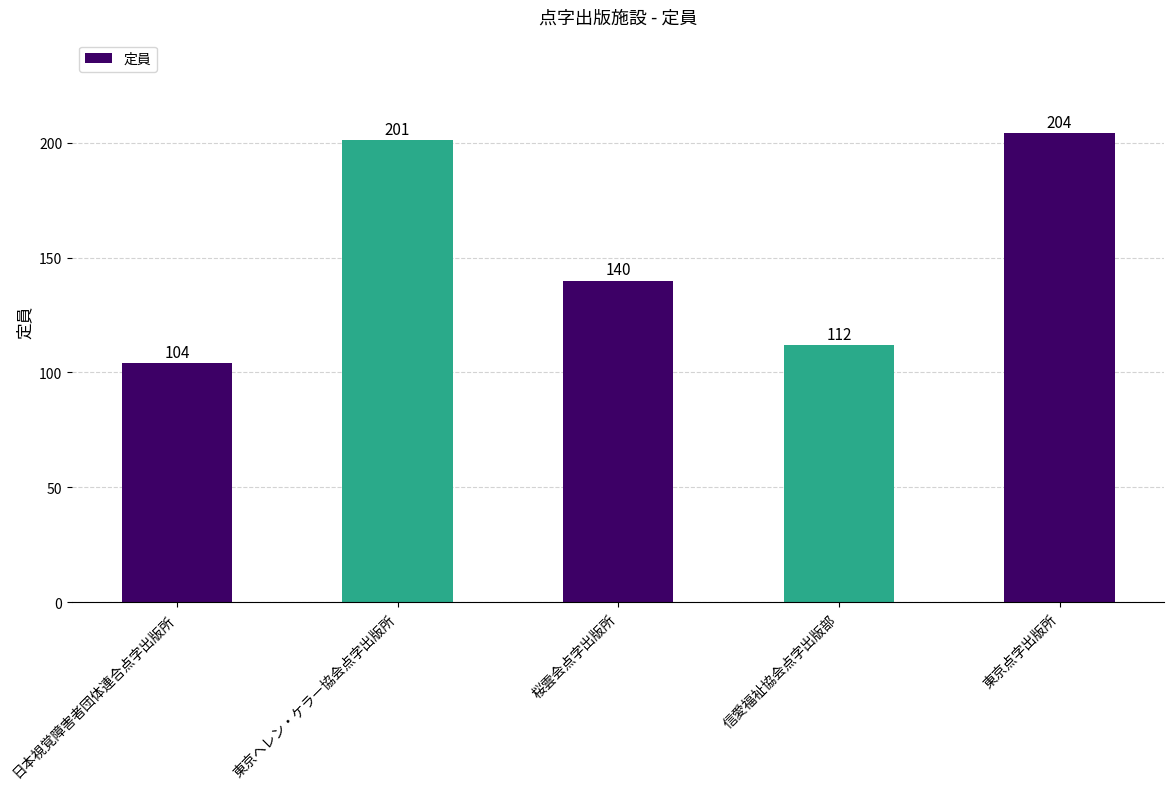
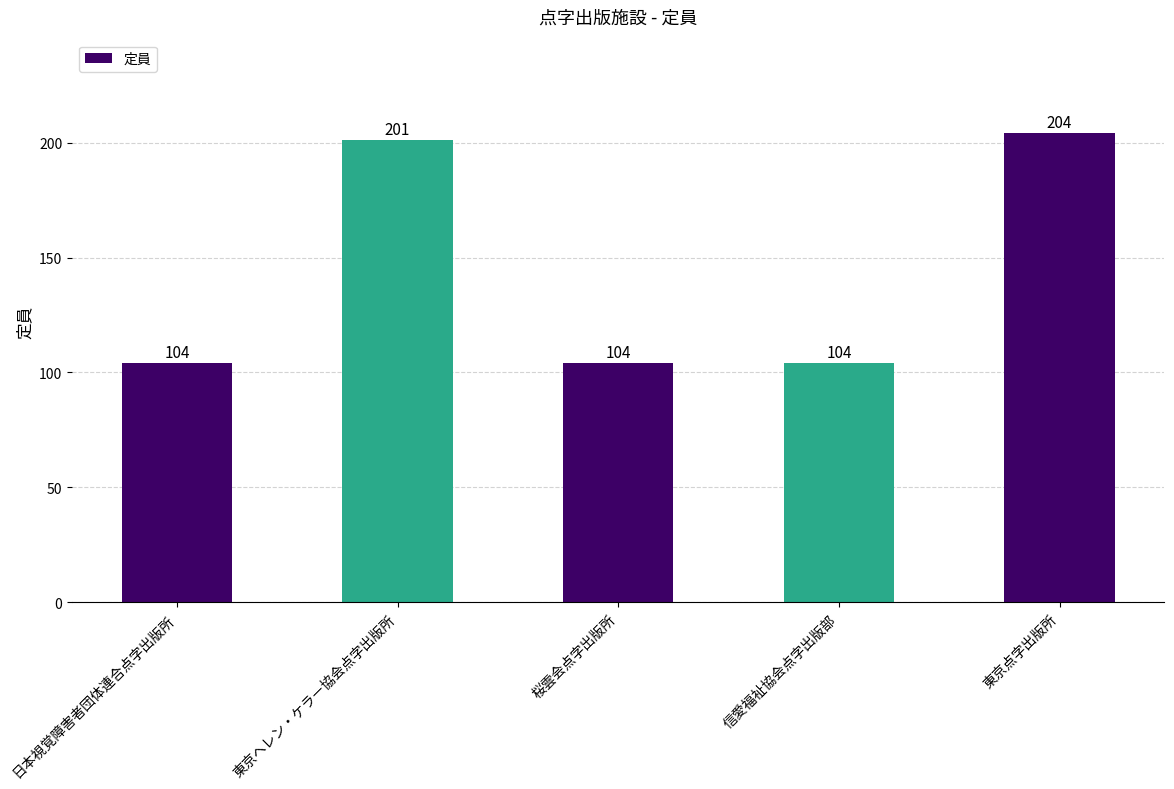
桜雲会点字出版所: 140 -> 104
信愛福祉協会点字出版部: 112 -> 104
